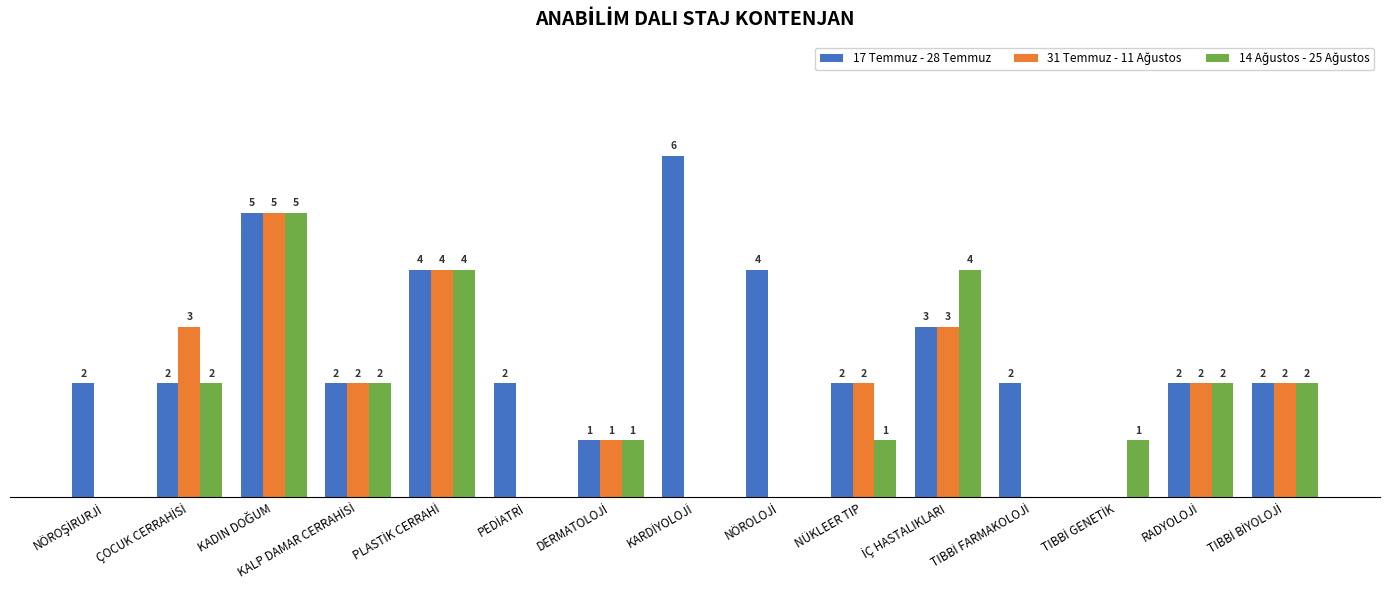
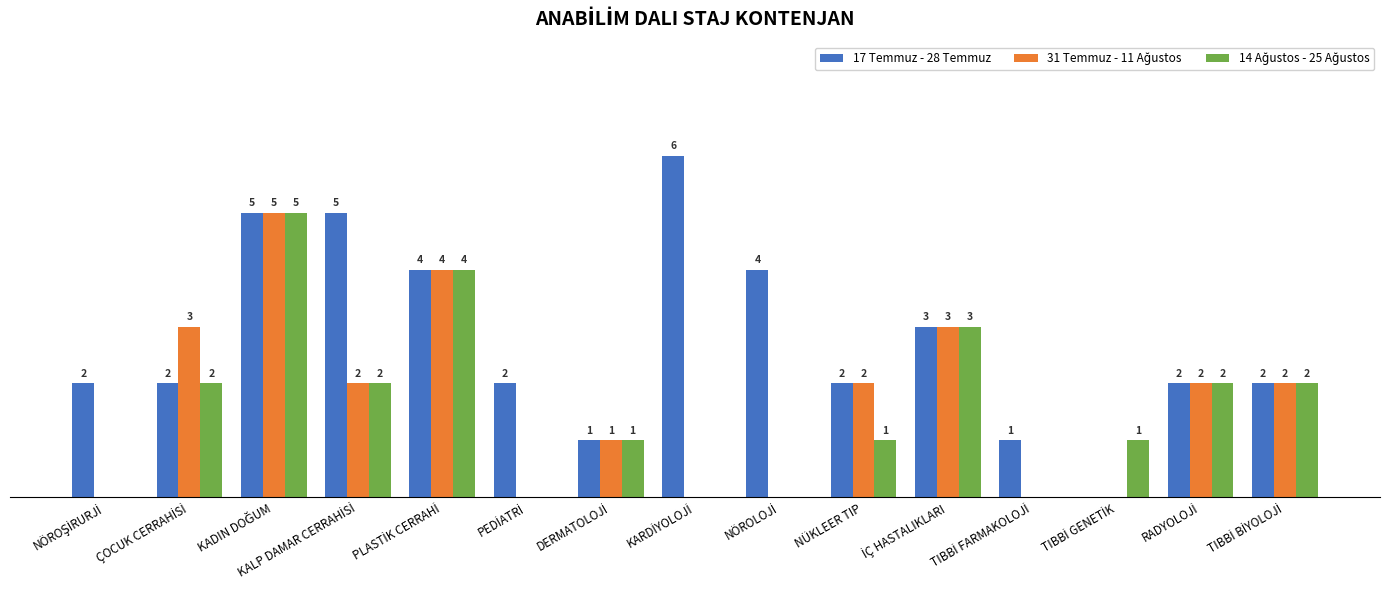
17 Temmuz - 28 Temmuz, KALP DAMAR CERRAHİSİ: 2 -> 5
14 Ağustos - 25 Ağustos, İÇ HASTALIKLARI: 4 -> 3
17 Temmuz - 28 Temmuz, TIBBİ FARMAKOLOJİ: 2 -> 1
